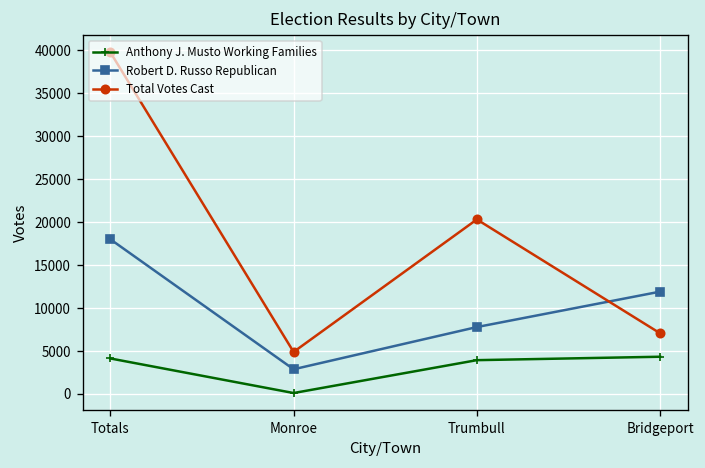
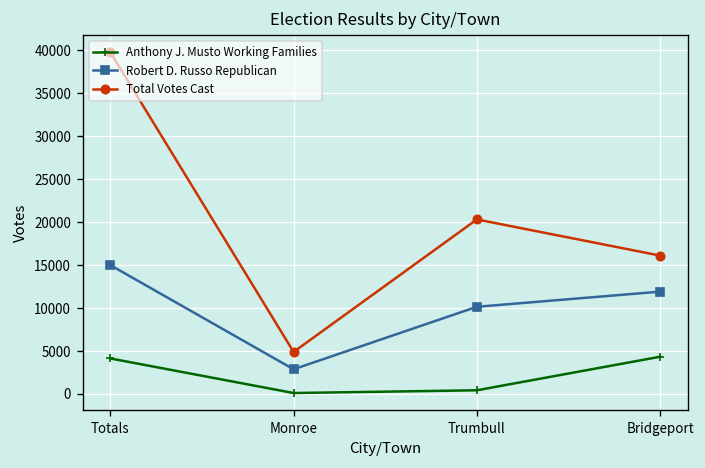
Robert D. Russo Republican, Totals: 18000 -> 15000
Anthony J. Musto Working Families, Trumbull: 4000 -> 0
Robert D. Russo Republican, Trumbull: 8000 -> 10000
Total Votes Cast, Bridgeport: 7000 -> 16000
